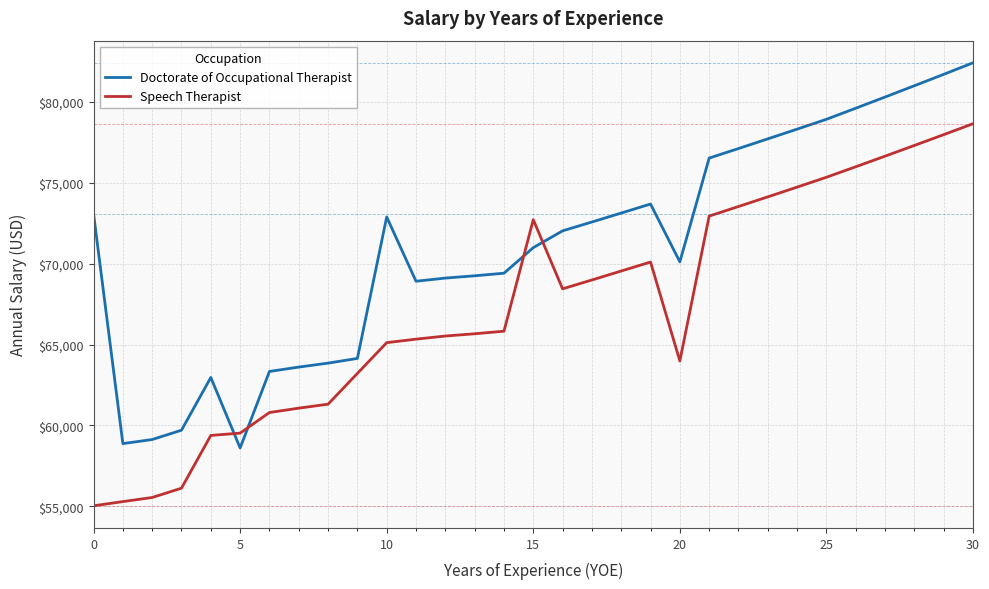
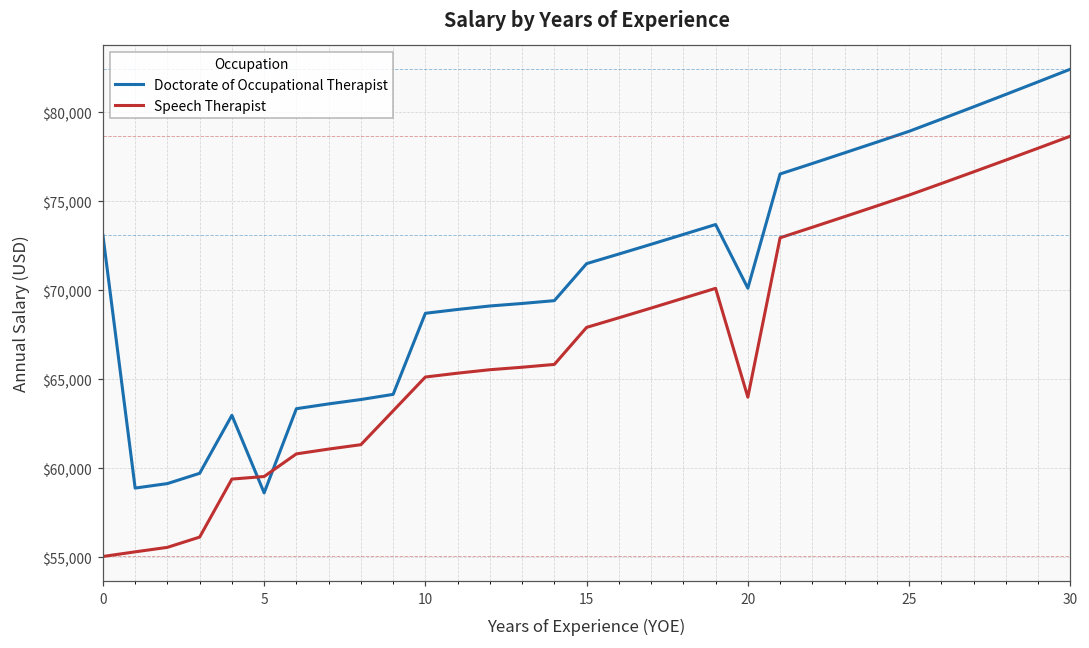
Doctorate of Occupational Therapist, 10: $72,900 -> $68,700
Doctorate of Occupational Therapist, 15: $71,000 -> $71,500
Speech Therapist, 15: $72,700 -> $67,900
